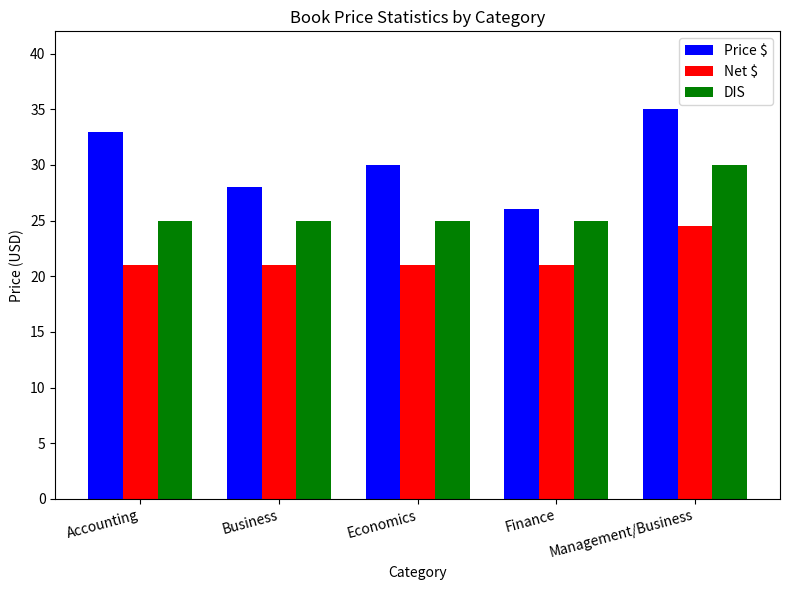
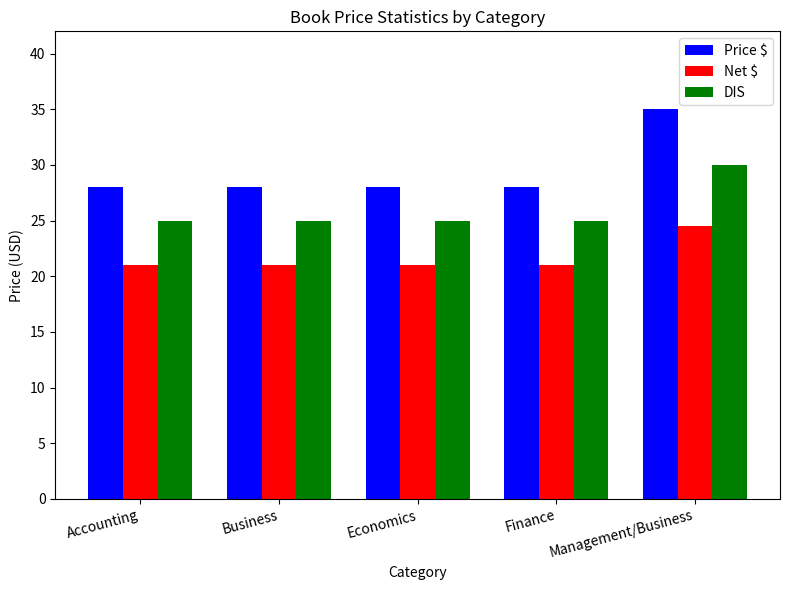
Price $, Accounting: 33 -> 28
Price $, Economics: 30 -> 28
Price $, Finance: 26 -> 28
